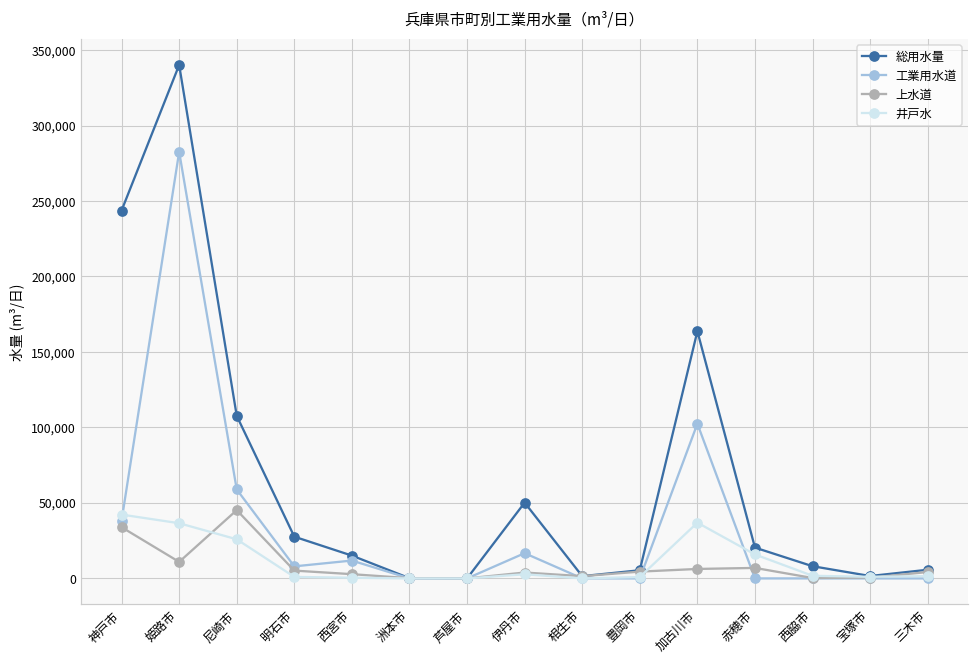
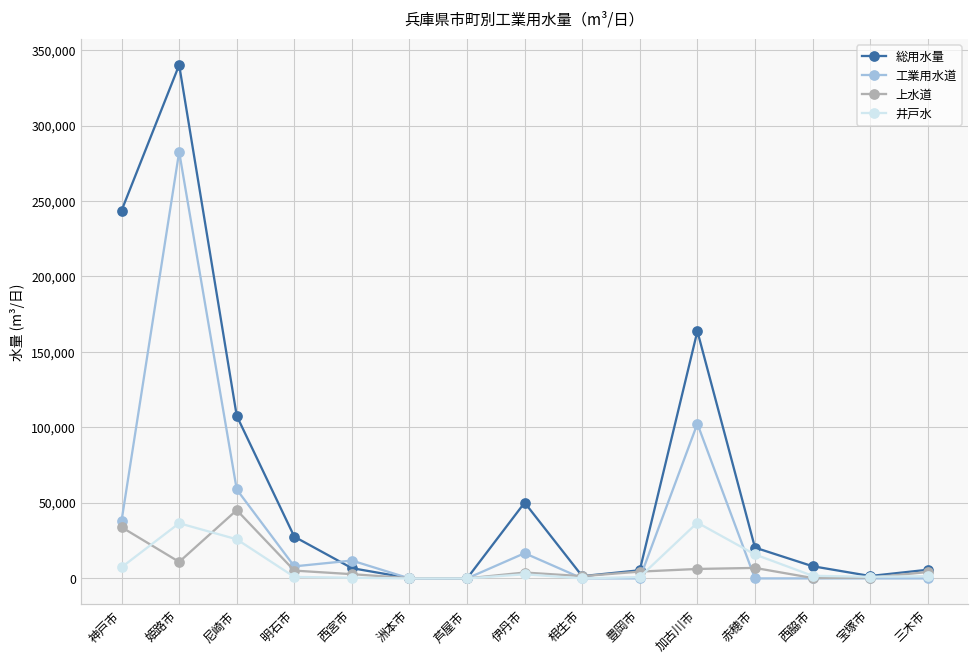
井戸水, 神戸市: 42,000 -> 7,000
総用水量, 西宮市: 15,000 -> 7,000
